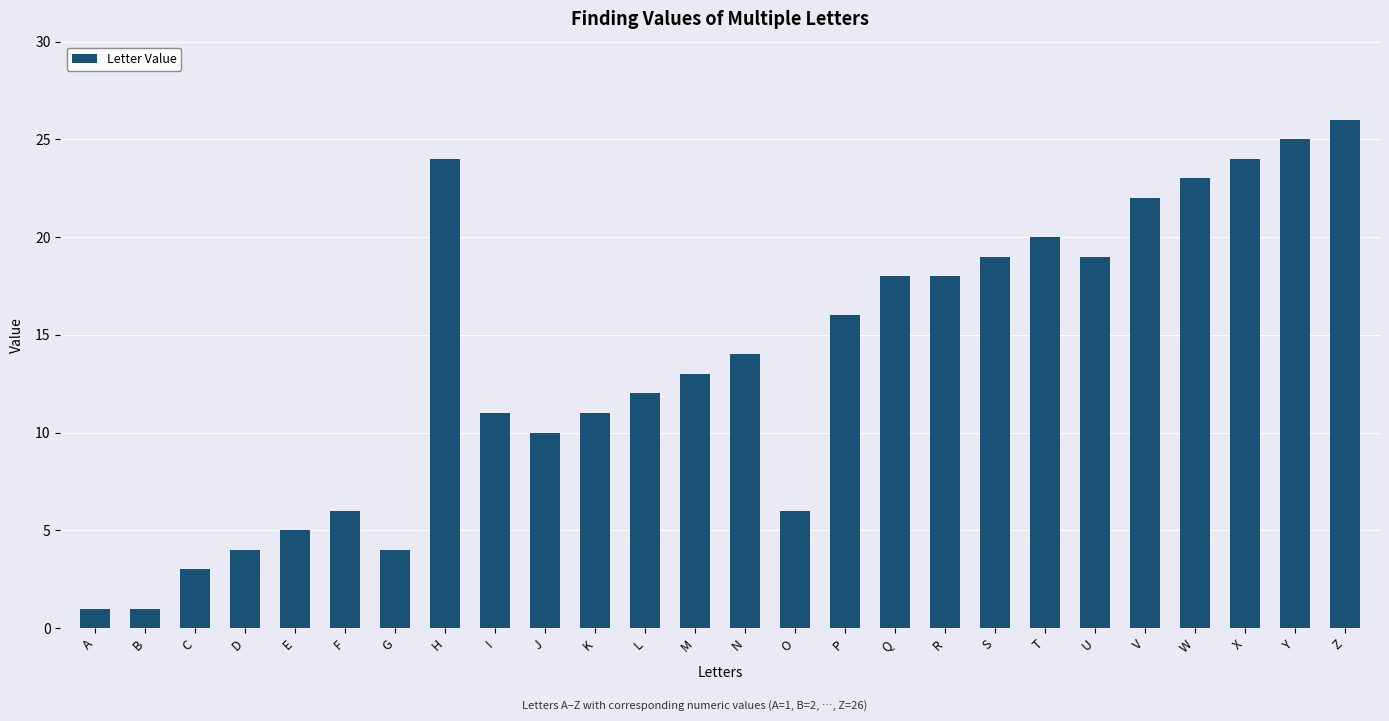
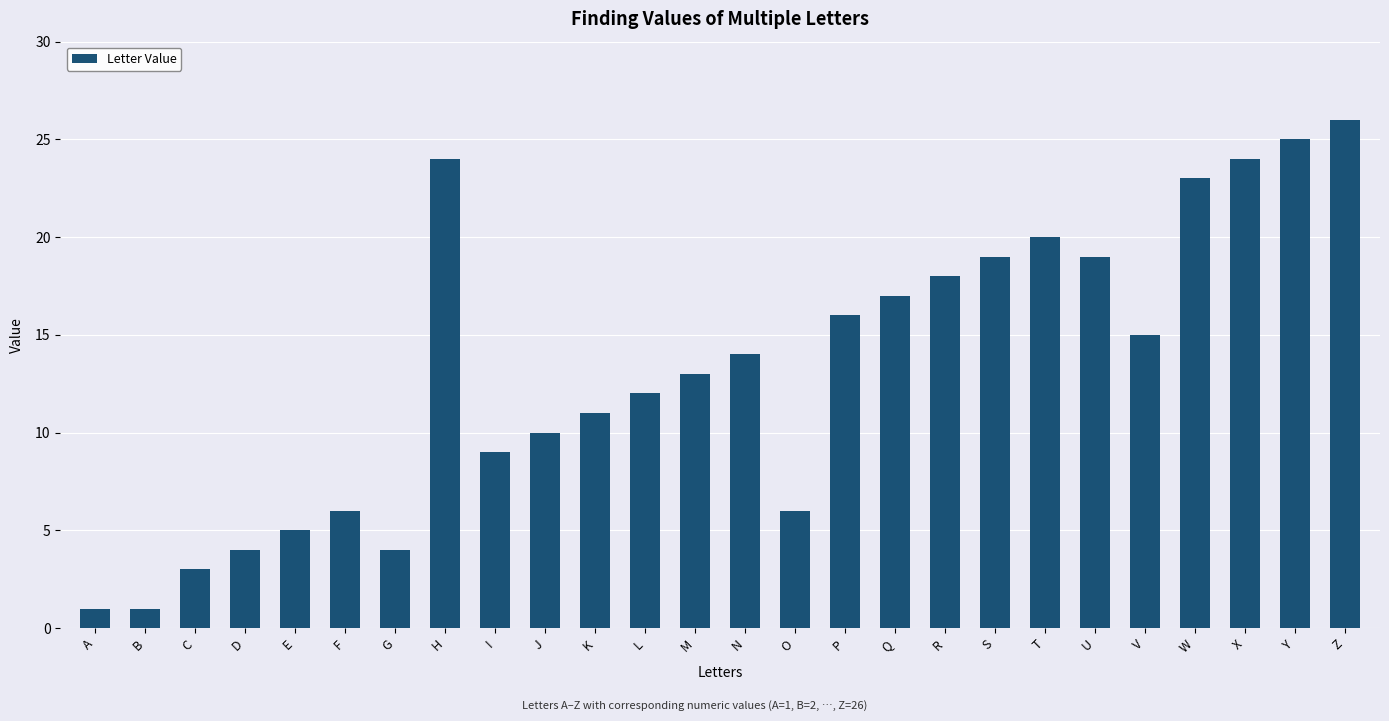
I: 11 -> 9
Q: 18 -> 17
V: 22 -> 15
